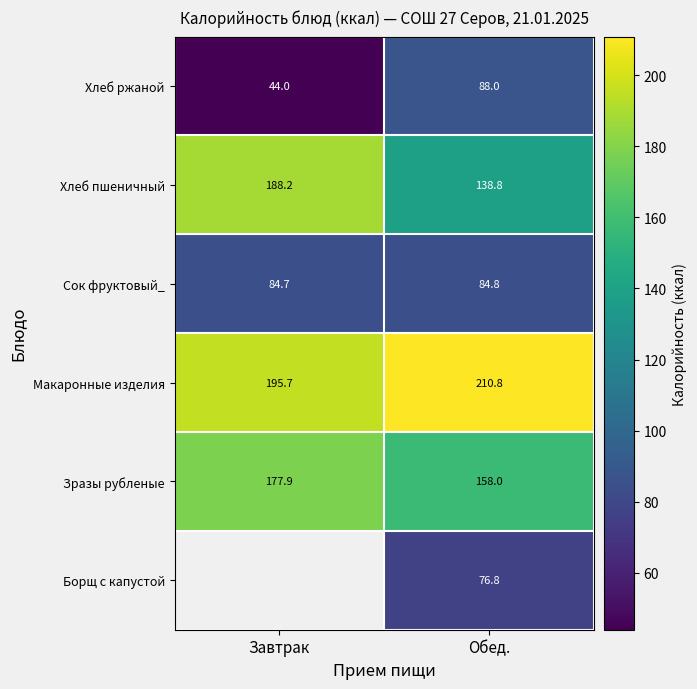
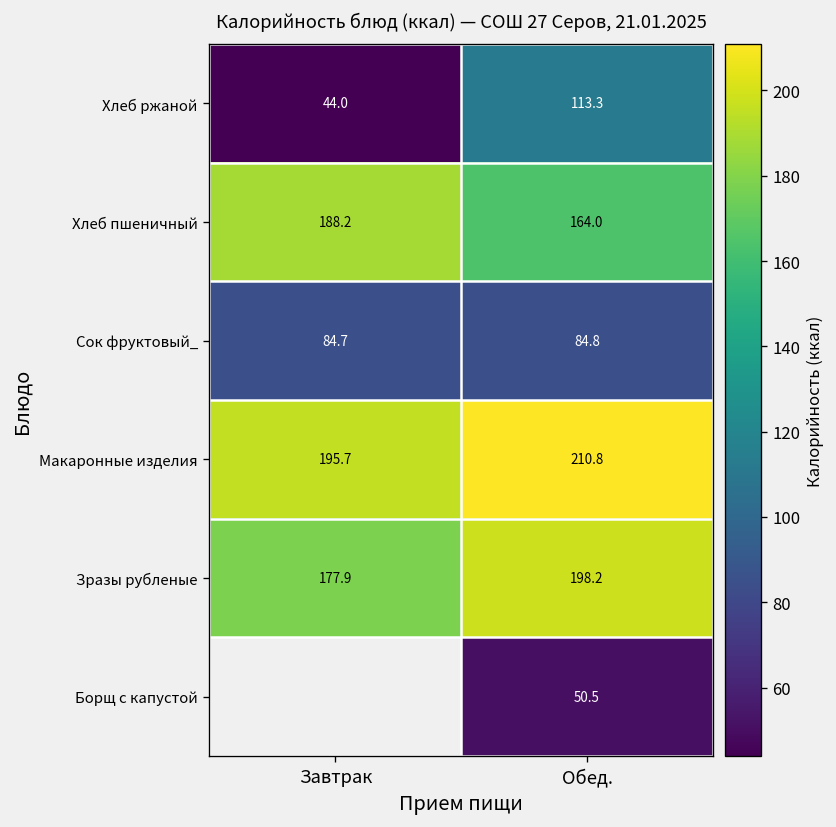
Хлеб ржаной, Обед.: 88.0 -> 113.3
Хлеб пшеничный, Обед.: 138.8 -> 164.0
Зразы рубленые, Обед.: 158.0 -> 198.2
Борщ с капустой, Обед.: 76.8 -> 50.5
